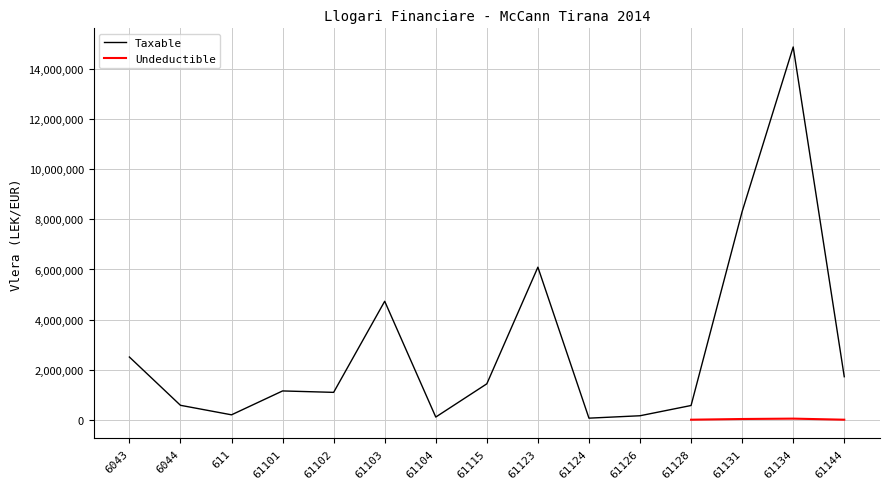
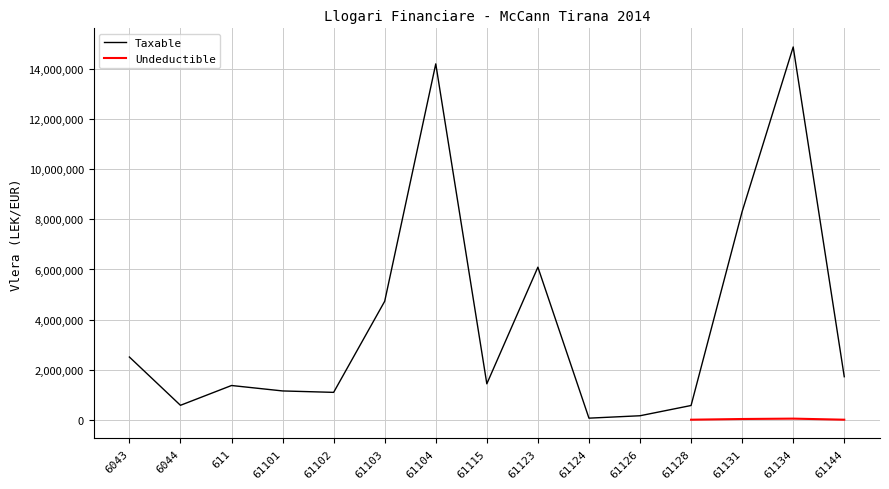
Taxable, 611: 200,000 -> 1,400,000
Taxable, 61104: 100,000 -> 14,200,000
